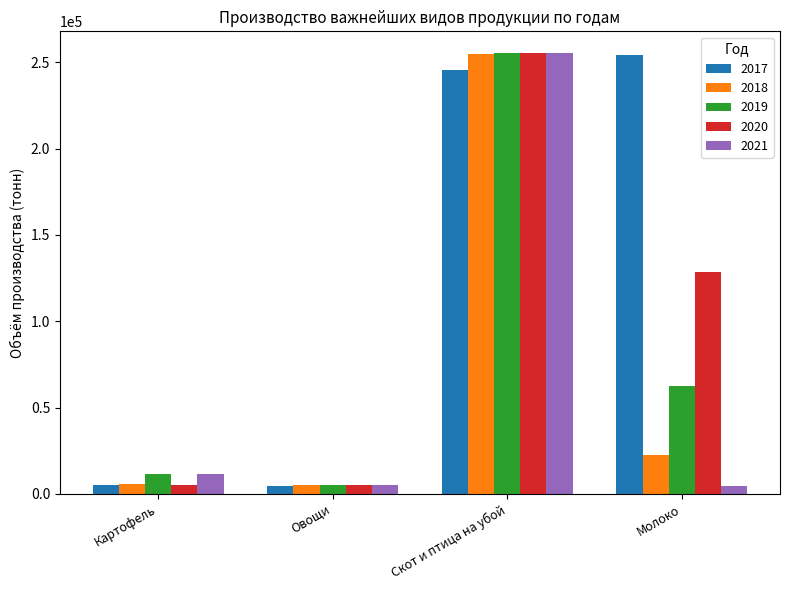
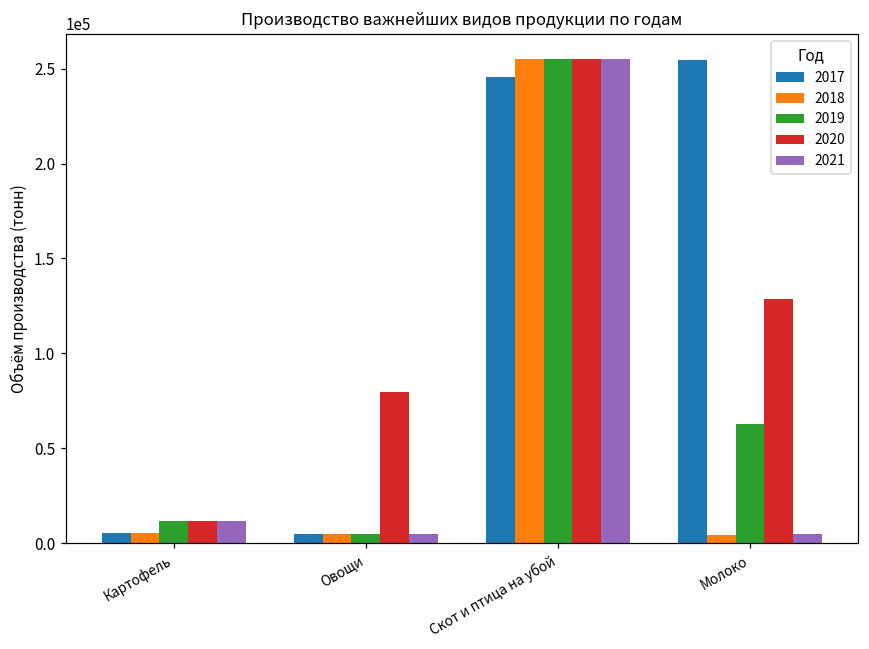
2020, Картофель: 5000 -> 12000
2020, Овощи: 5000 -> 80000
2018, Молоко: 23000 -> 4000
